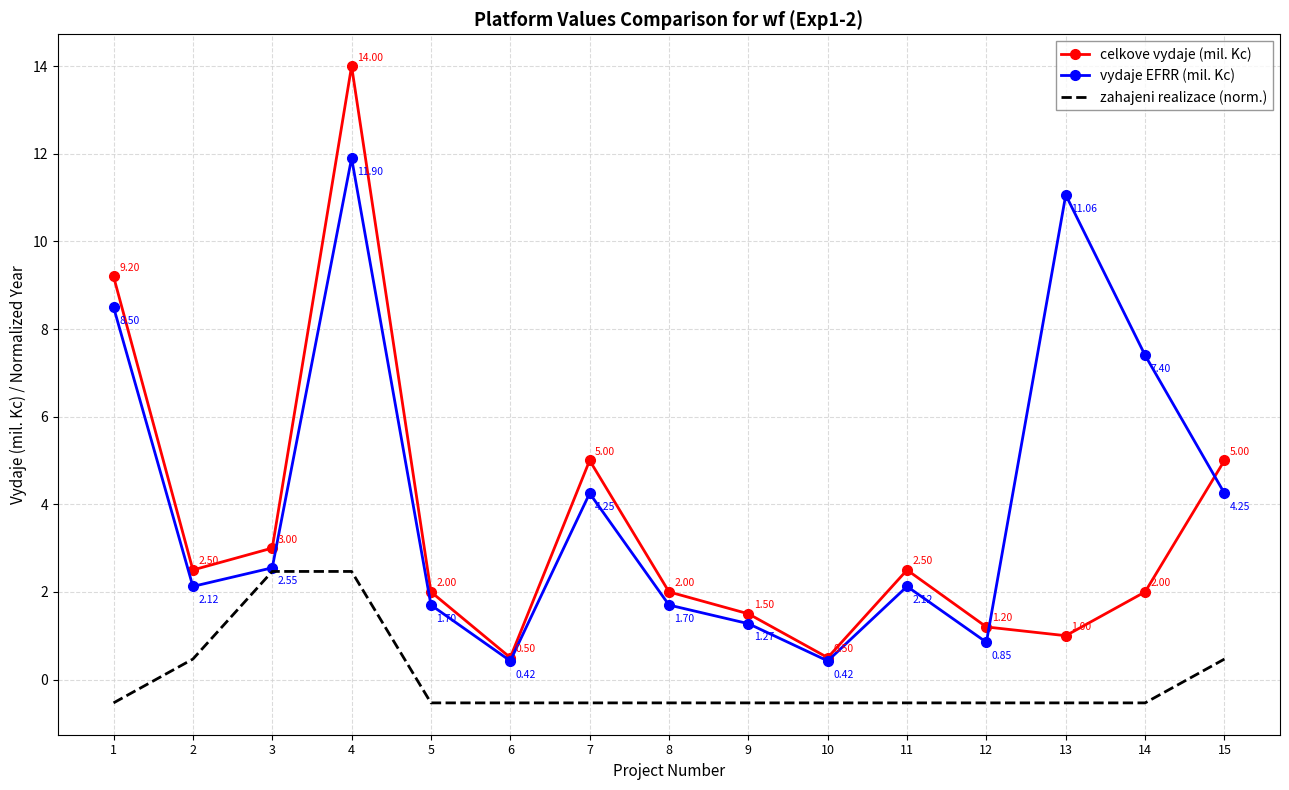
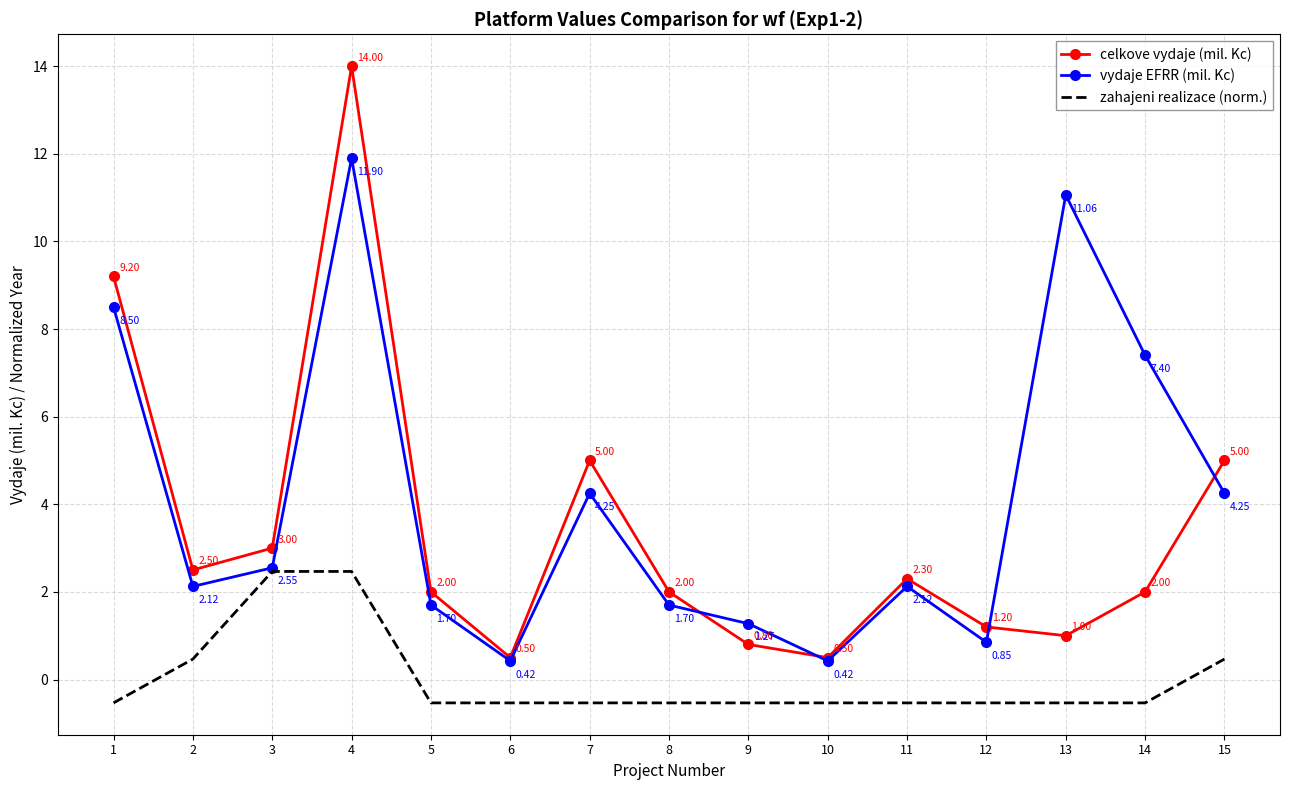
celkove vydaje (mil. Kc), 9: 1.50 -> 0.80
celkove vydaje (mil. Kc), 11: 2.50 -> 2.30
